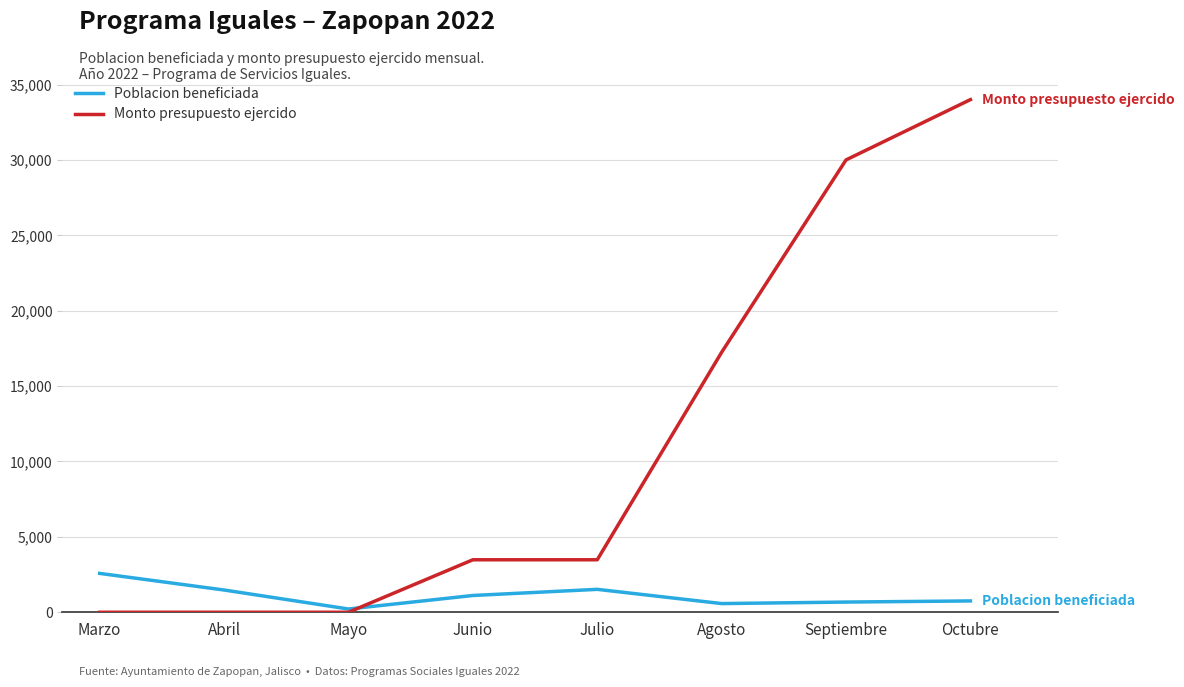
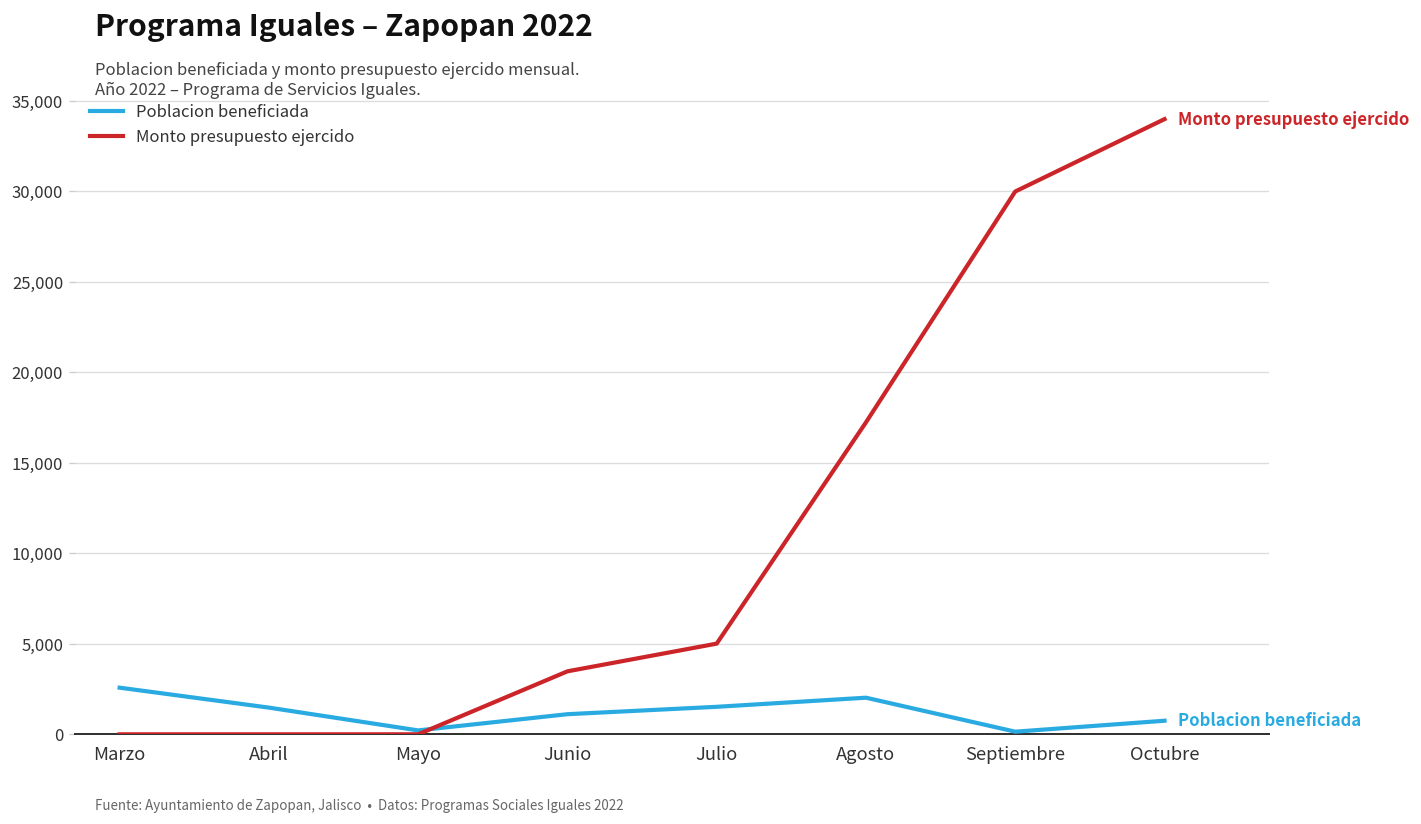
Monto presupuesto ejercido, Julio: 3,500 -> 5,000
Poblacion beneficiada, Agosto: 600 -> 2,000
Poblacion beneficiada, Septiembre: 700 -> 100
